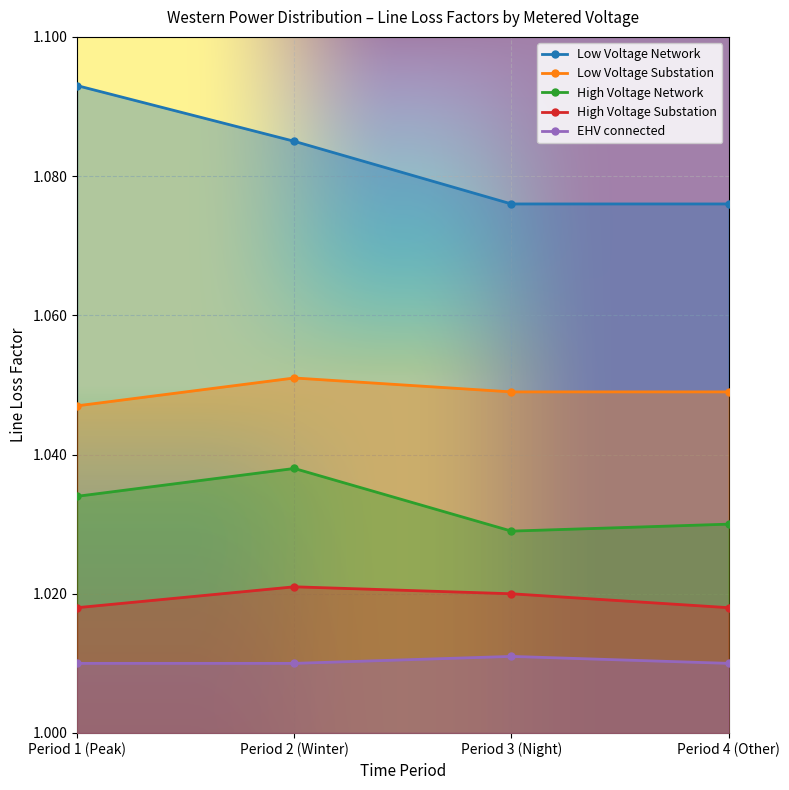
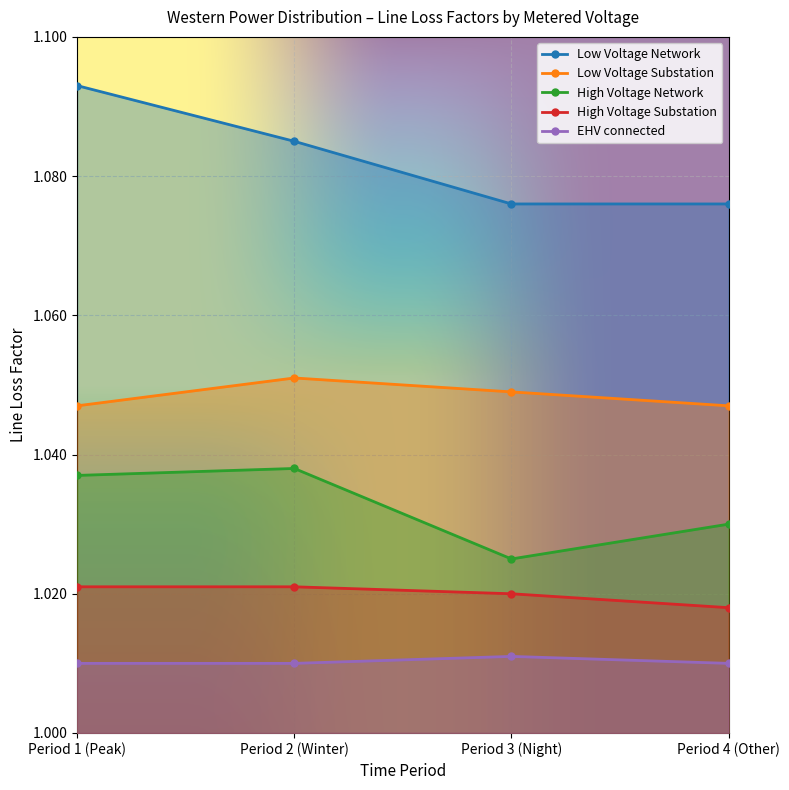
High Voltage Network, Period 1 (Peak): 1.034 -> 1.037
High Voltage Substation, Period 1 (Peak): 1.018 -> 1.021
High Voltage Network, Period 3 (Night): 1.029 -> 1.025
Low Voltage Substation, Period 4 (Other): 1.049 -> 1.047
